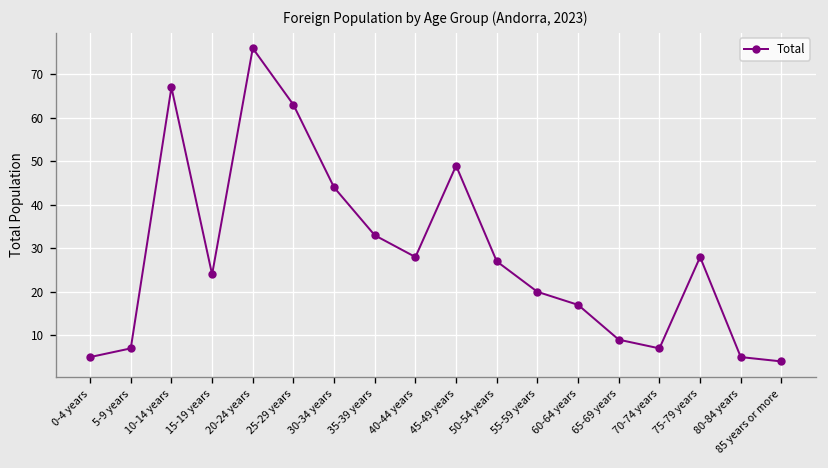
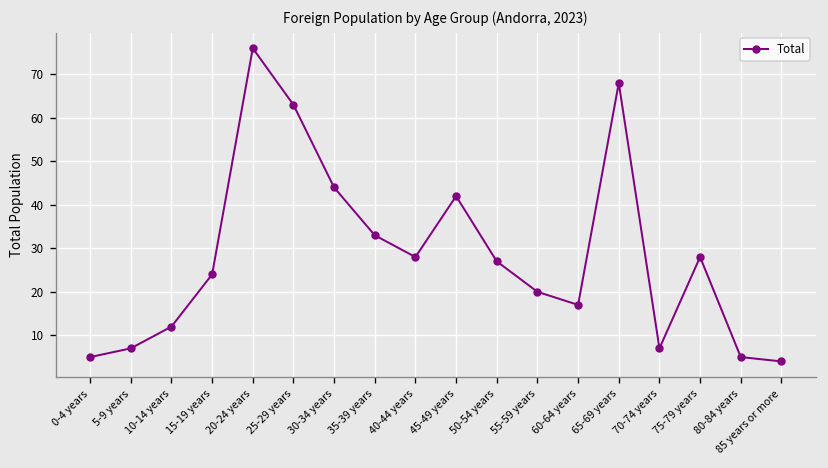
10-14 years: 67 -> 12
45-49 years: 49 -> 42
65-69 years: 9 -> 68
